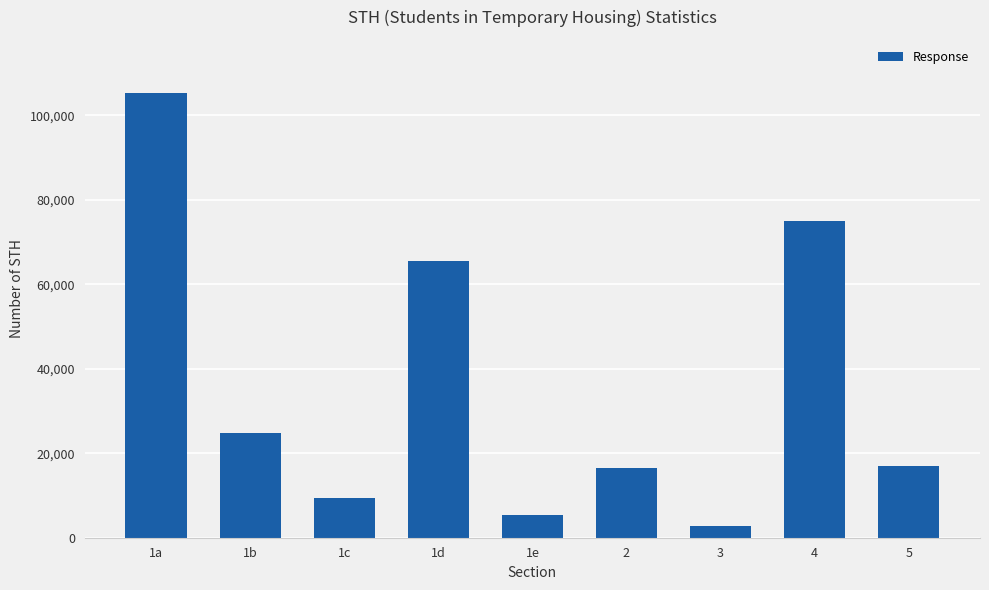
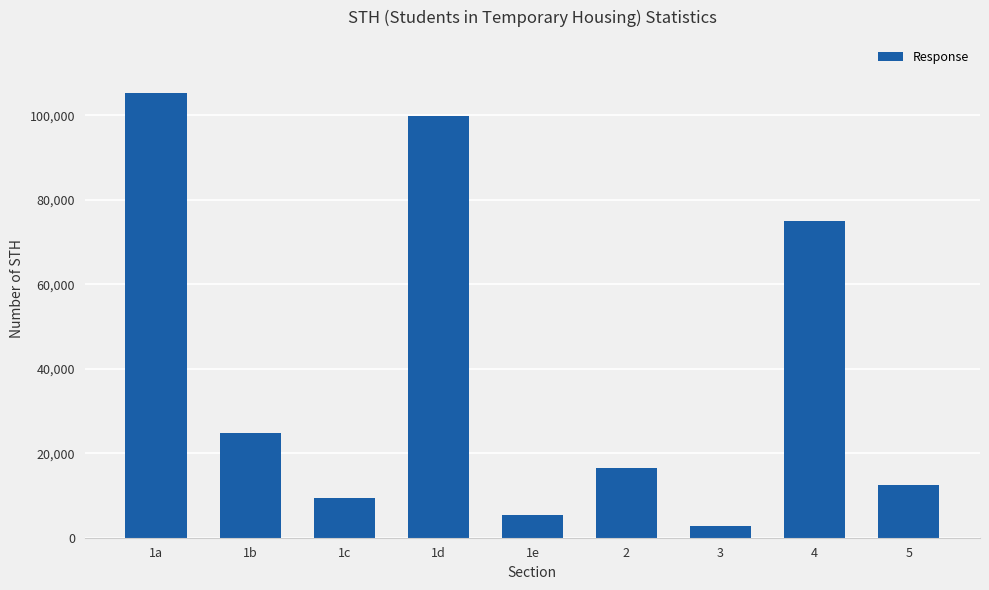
1d: 66,000 -> 100,000
5: 17,000 -> 12,000
